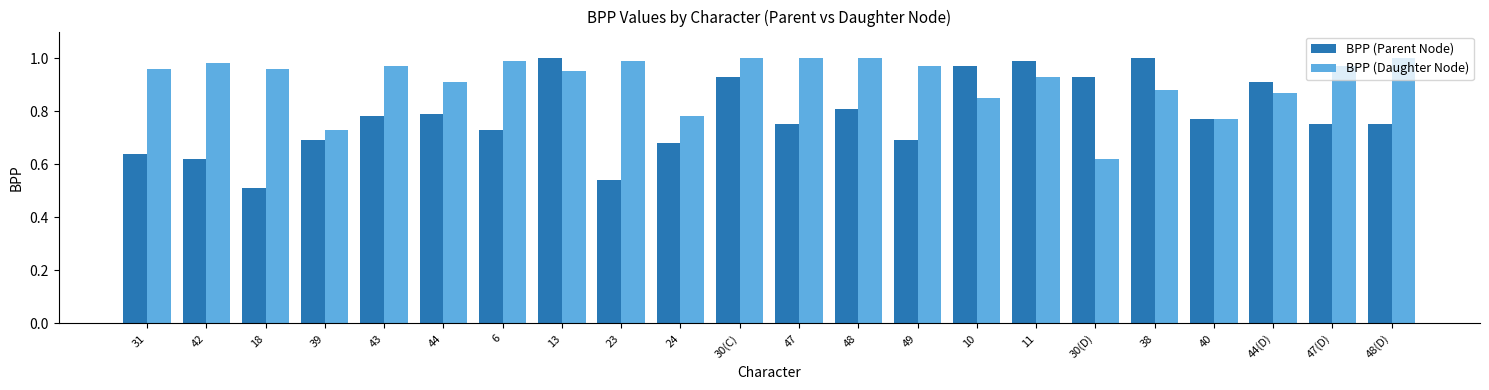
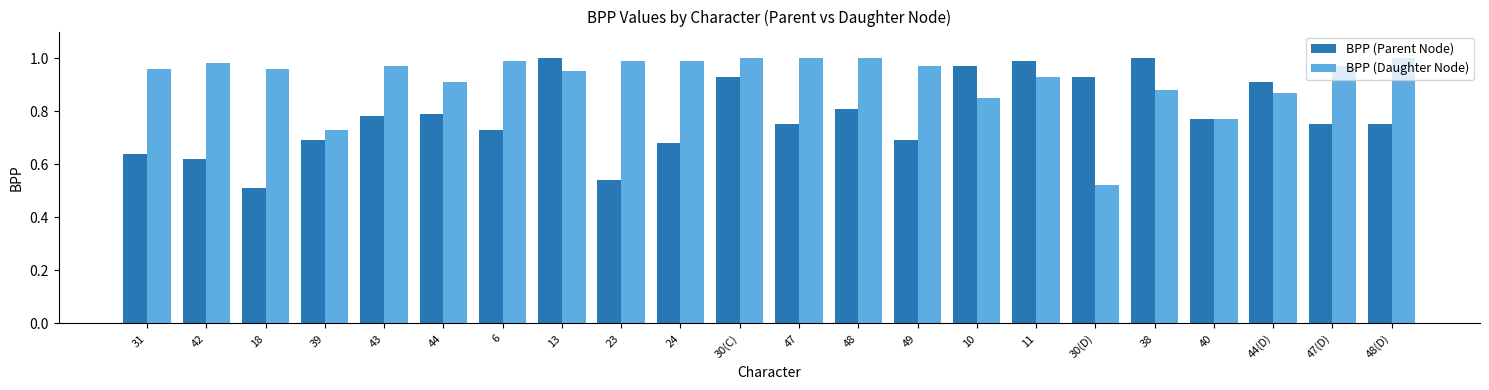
BPP (Daughter Node), 24: 0.78 -> 0.99
BPP (Daughter Node), 30(D): 0.62 -> 0.52
